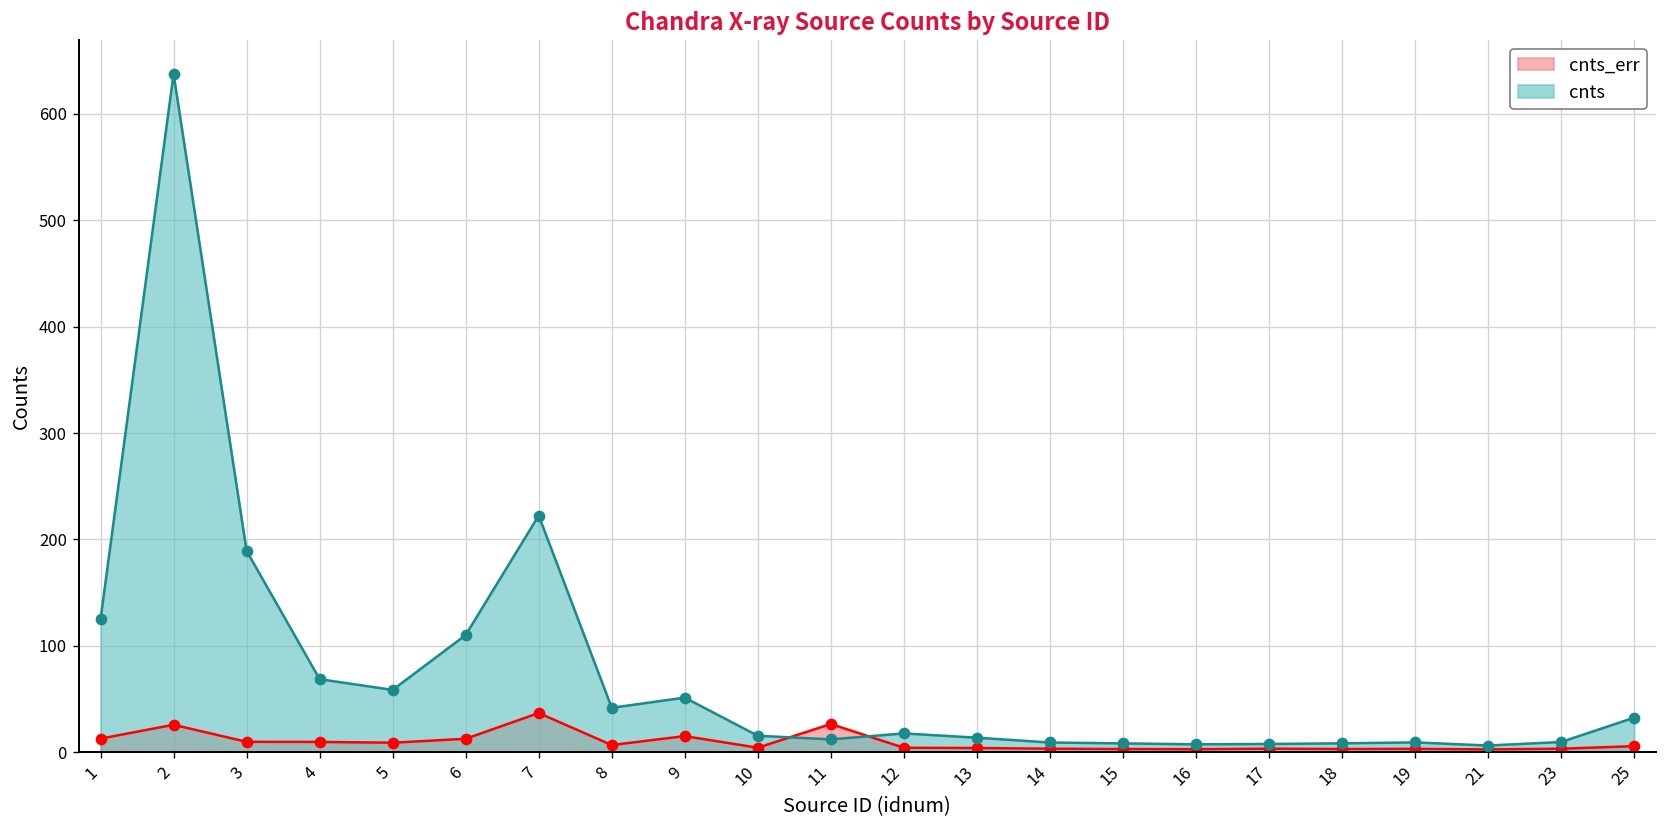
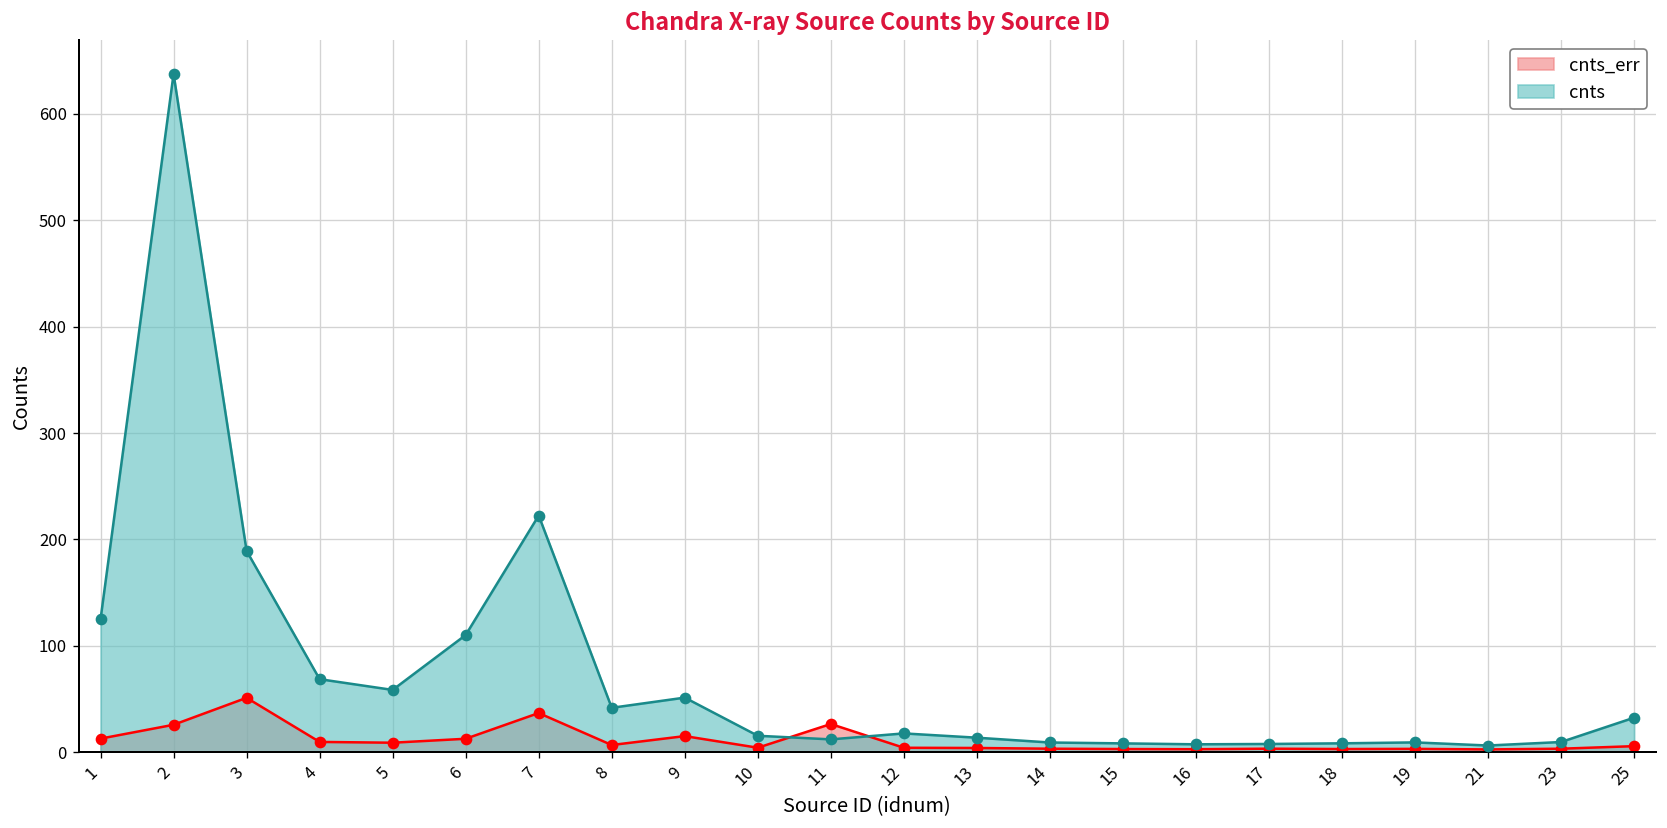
cnts_err, 3: 10 -> 50
